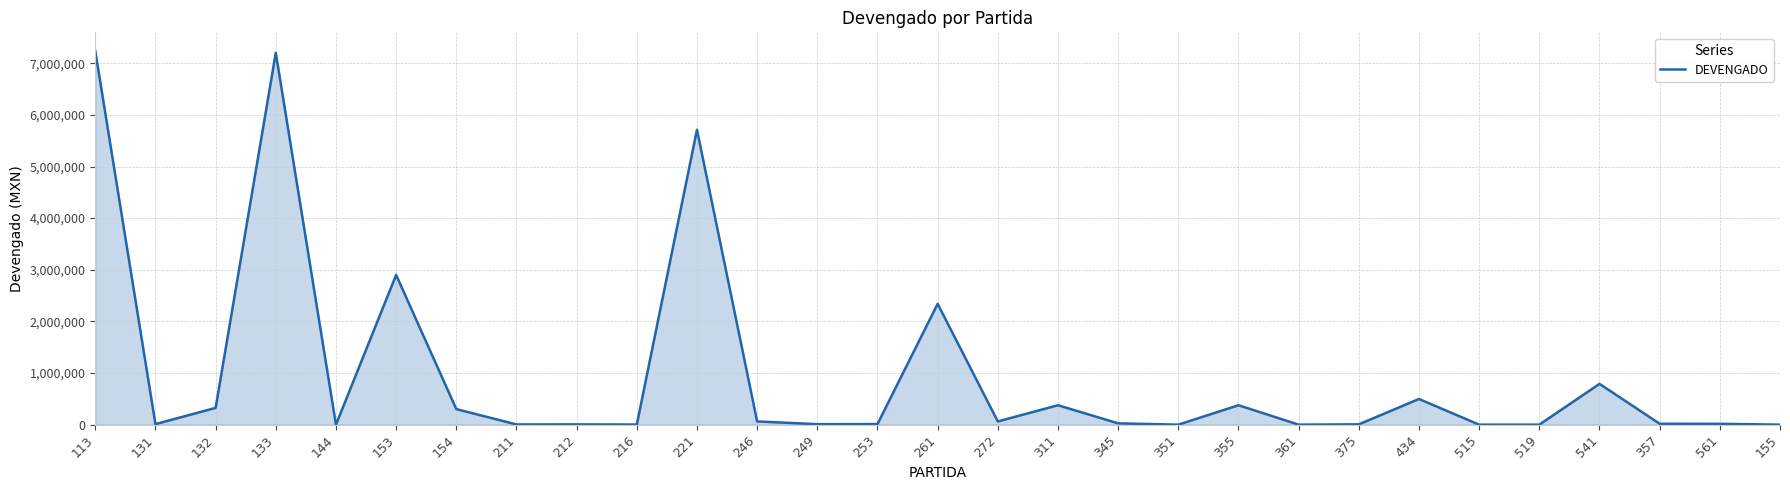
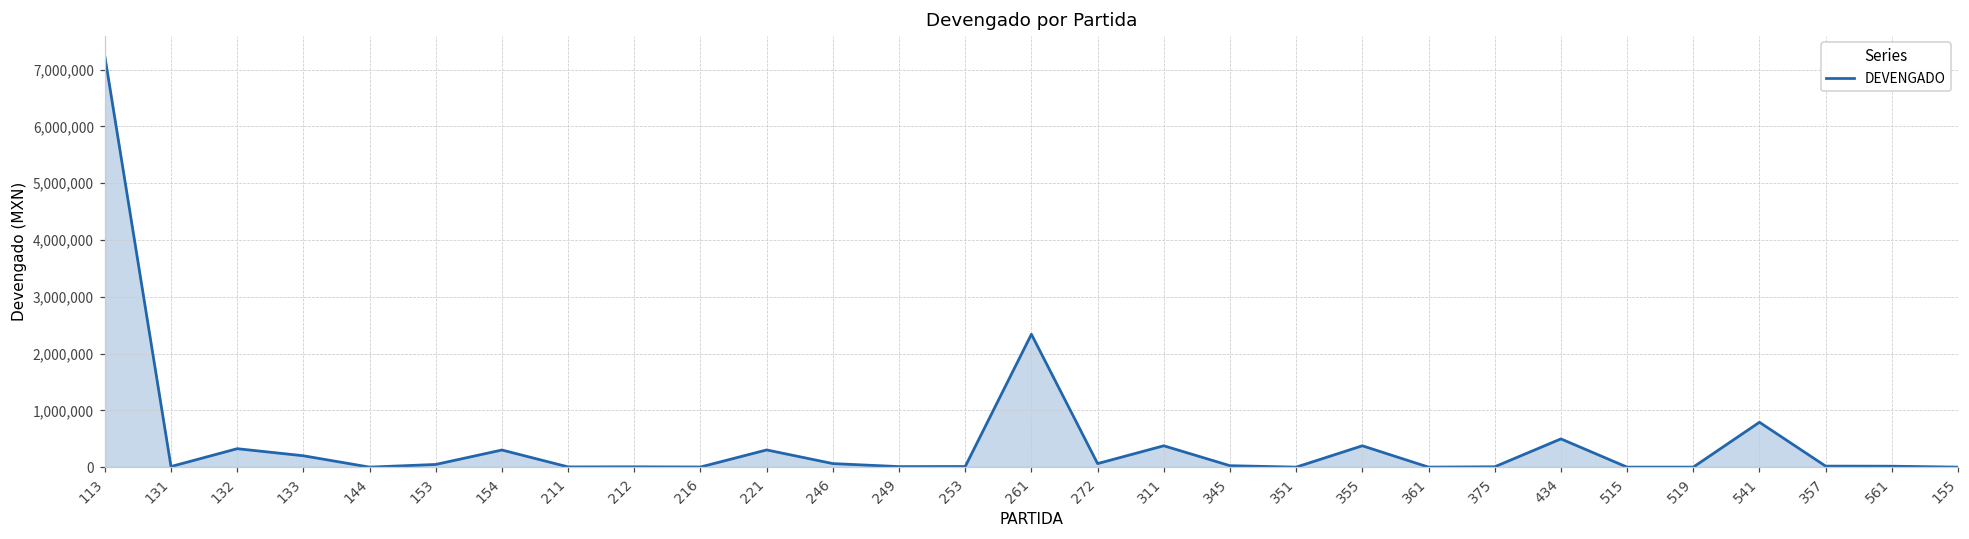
133: 7,200,000 -> 200,000
153: 2,900,000 -> 0
221: 5,700,000 -> 300,000
